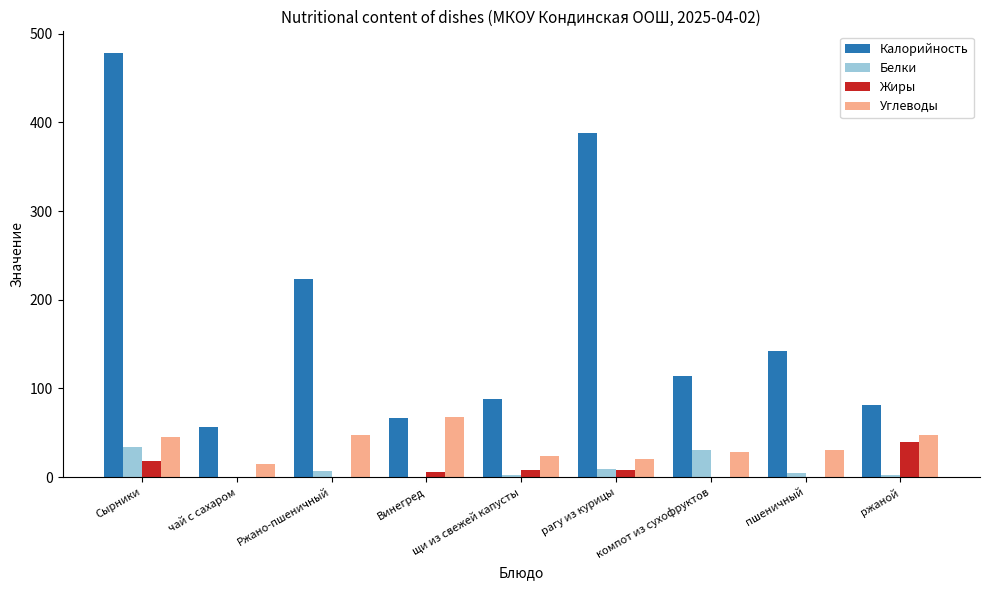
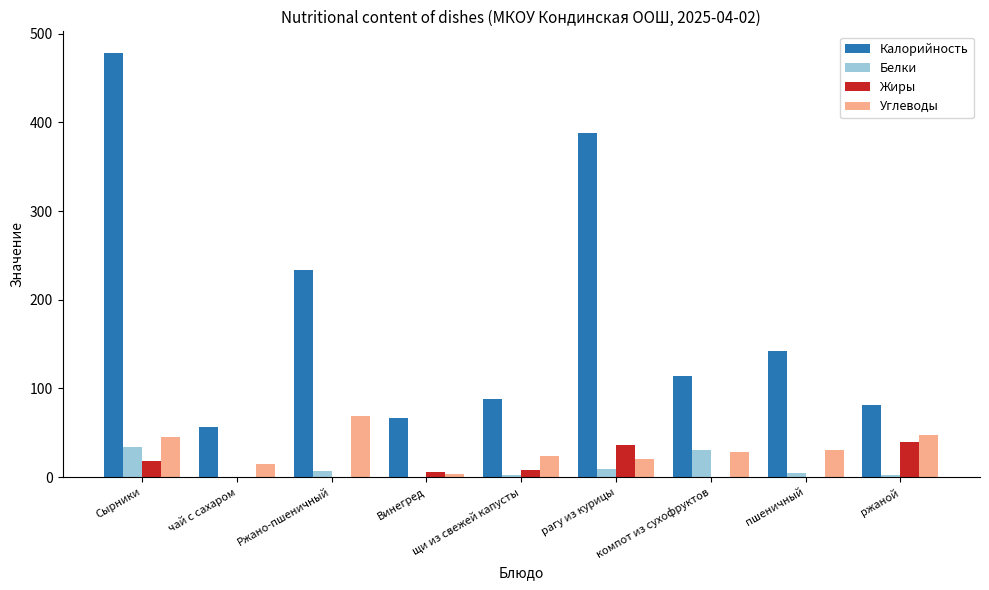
Калорийность, Ржано-пшеничный: 220 -> 230
Углеводы, Ржано-пшеничный: 50 -> 70
Углеводы, Винегред: 70 -> 0
Жиры, рагу из курицы: 10 -> 40
